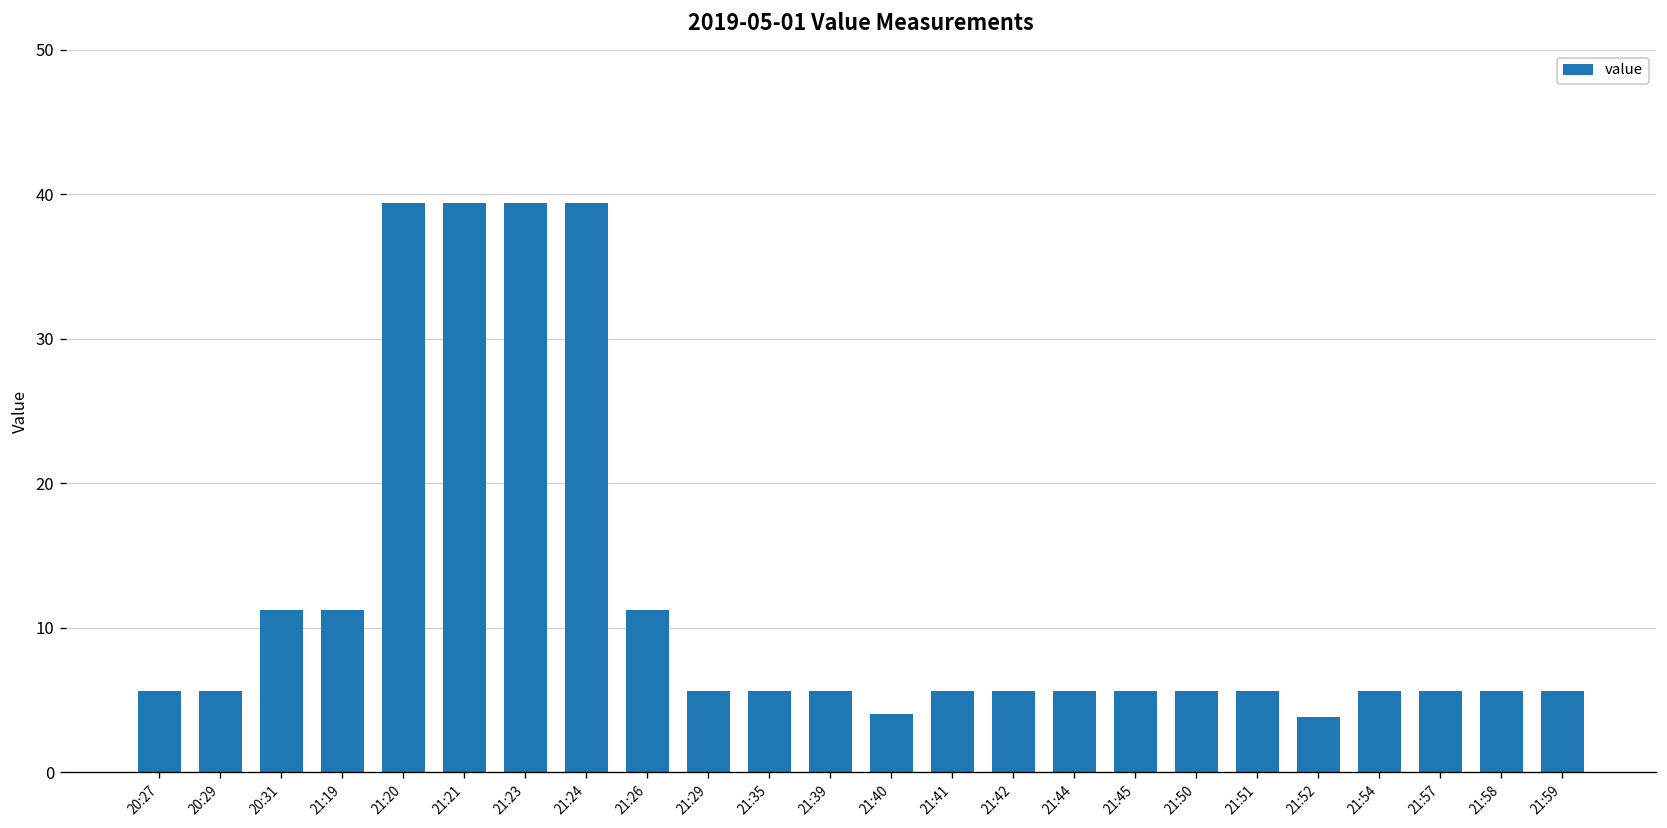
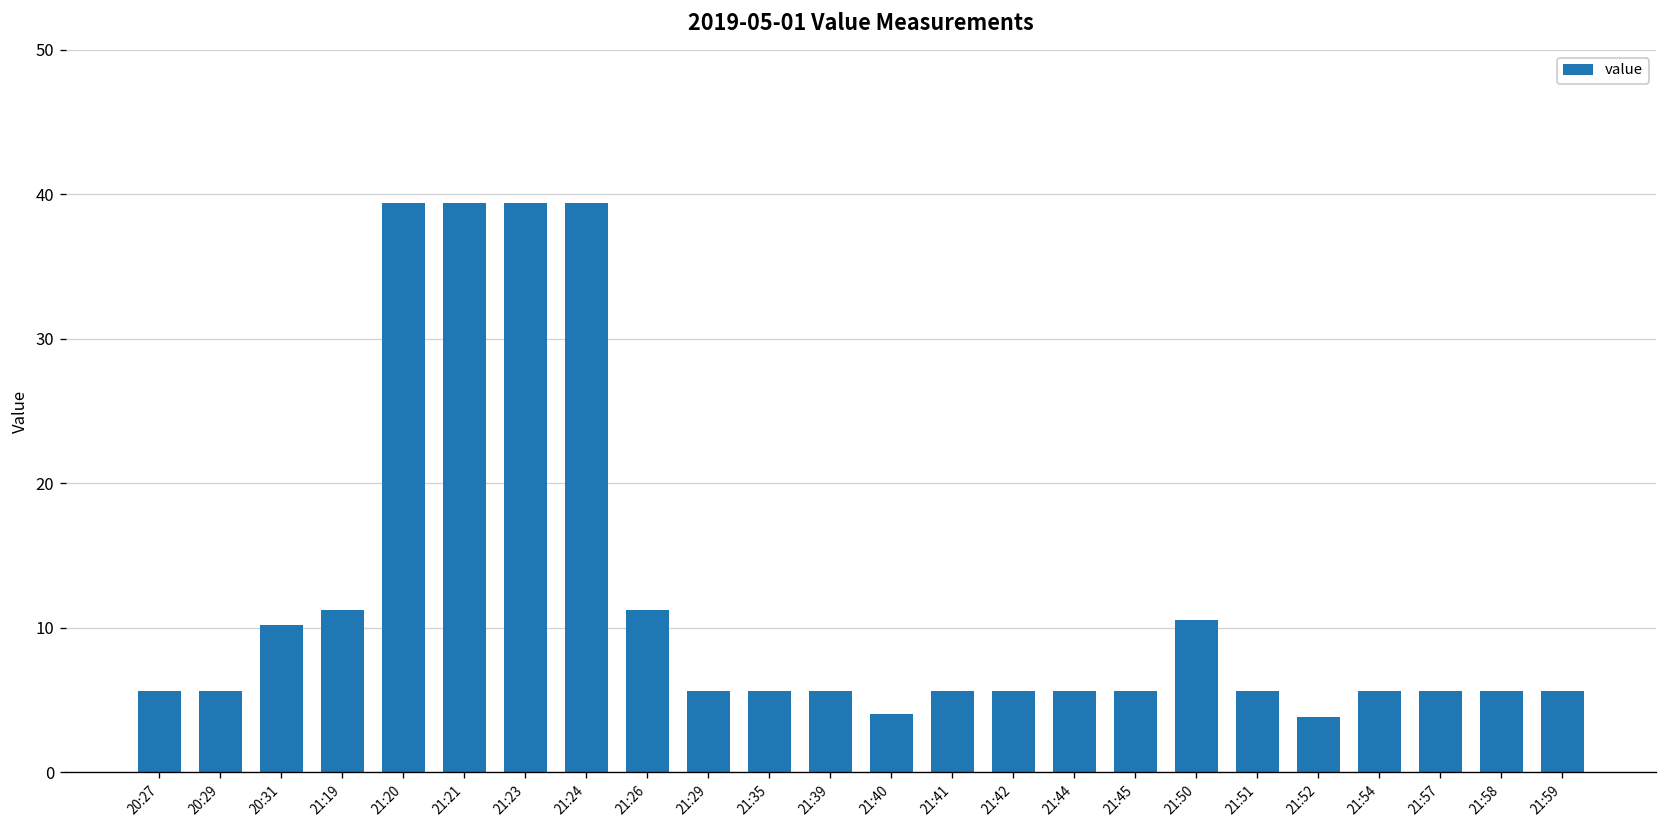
20:31: 11.3 -> 10.2
21:50: 5.6 -> 10.5
